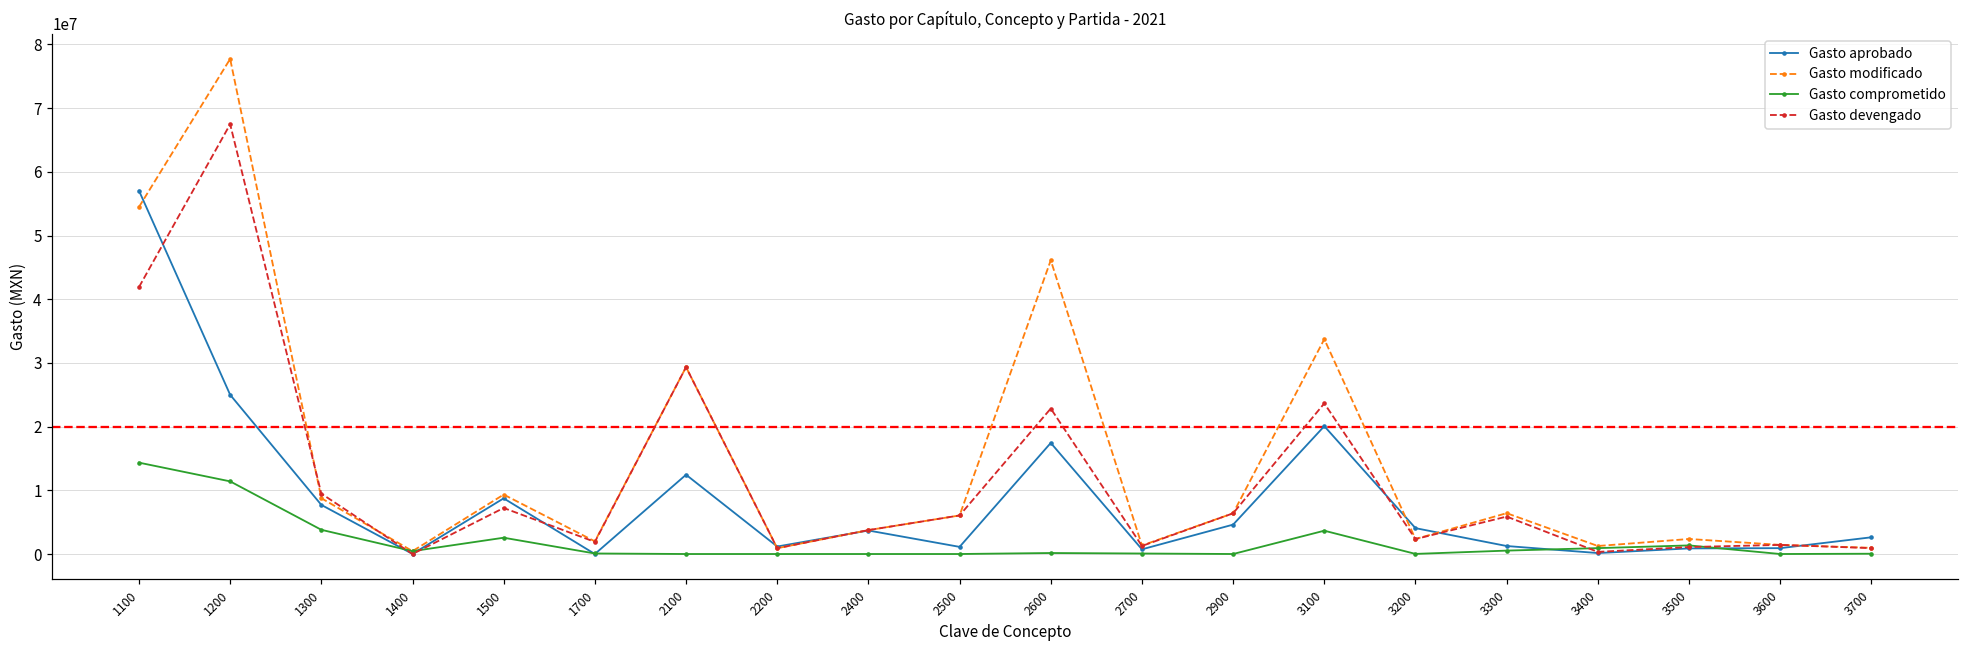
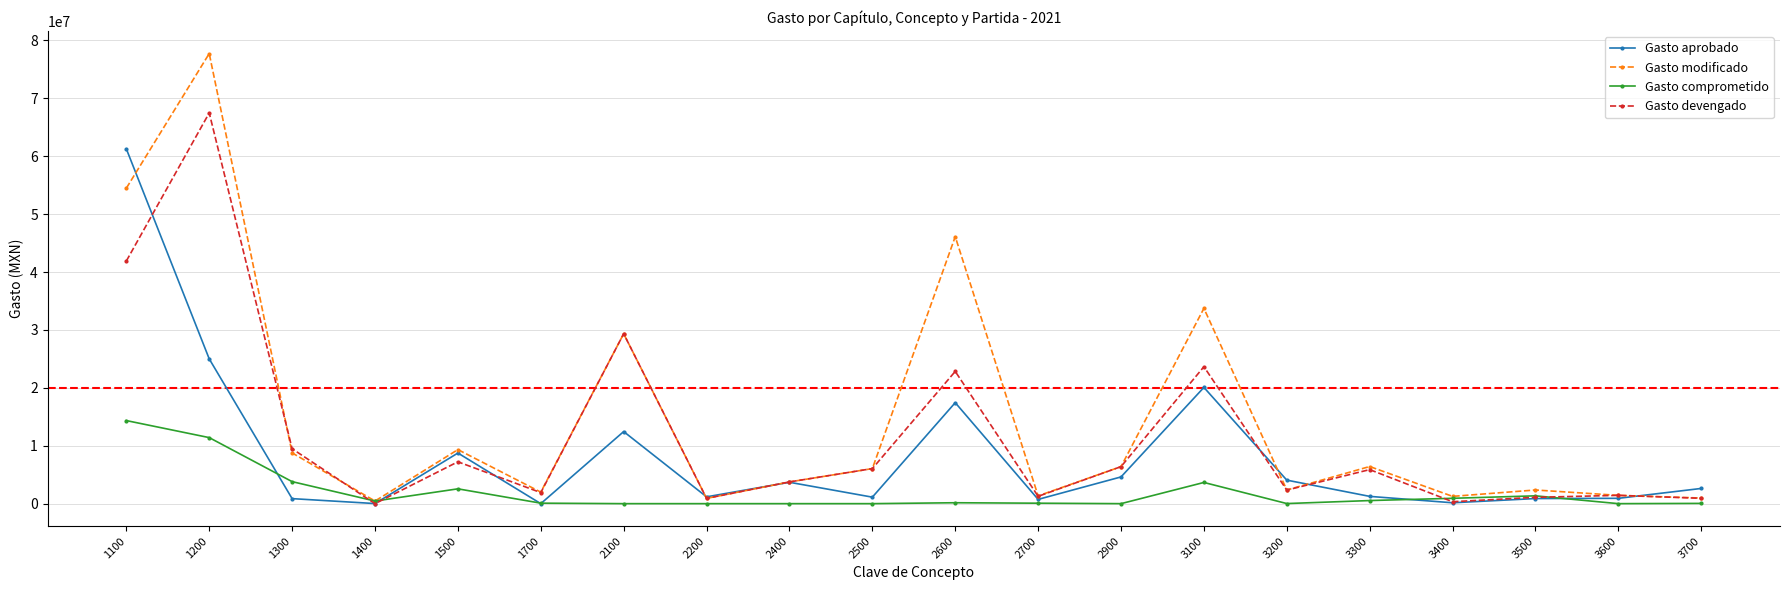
Gasto aprobado, 1100: 57000000 -> 61000000
Gasto aprobado, 1300: 8000000 -> 1000000
